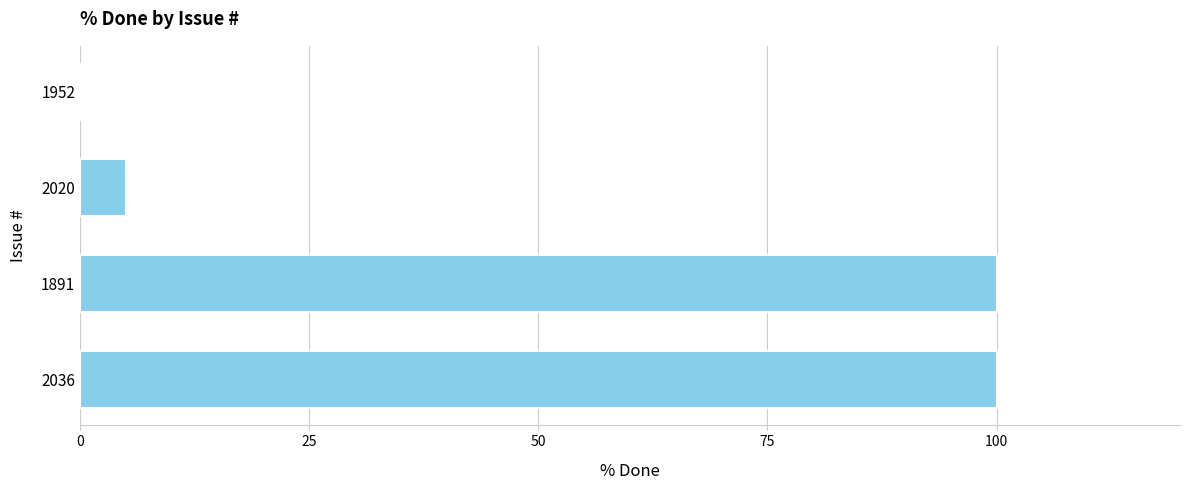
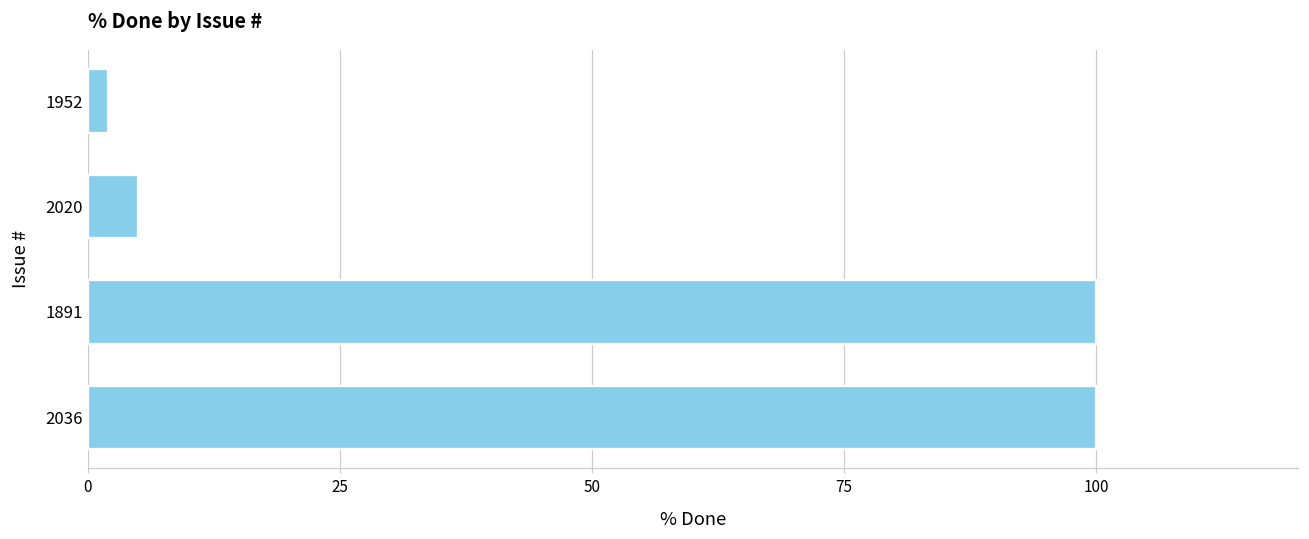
1952: 0 -> 2
